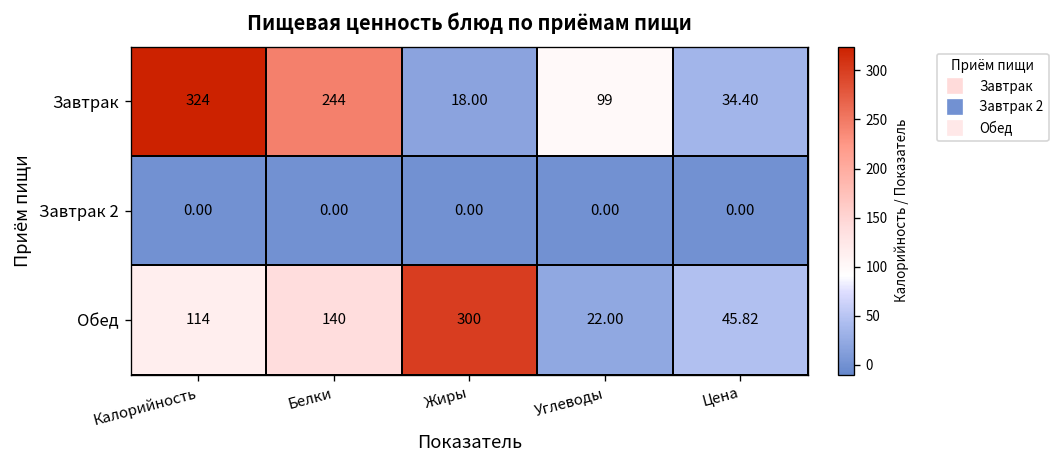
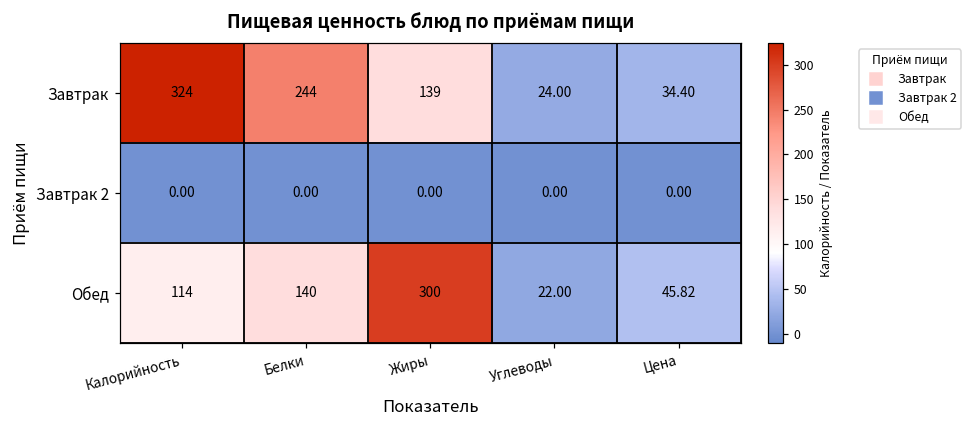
Завтрак, Жиры: 18.00 -> 139
Завтрак, Углеводы: 99 -> 24.00
